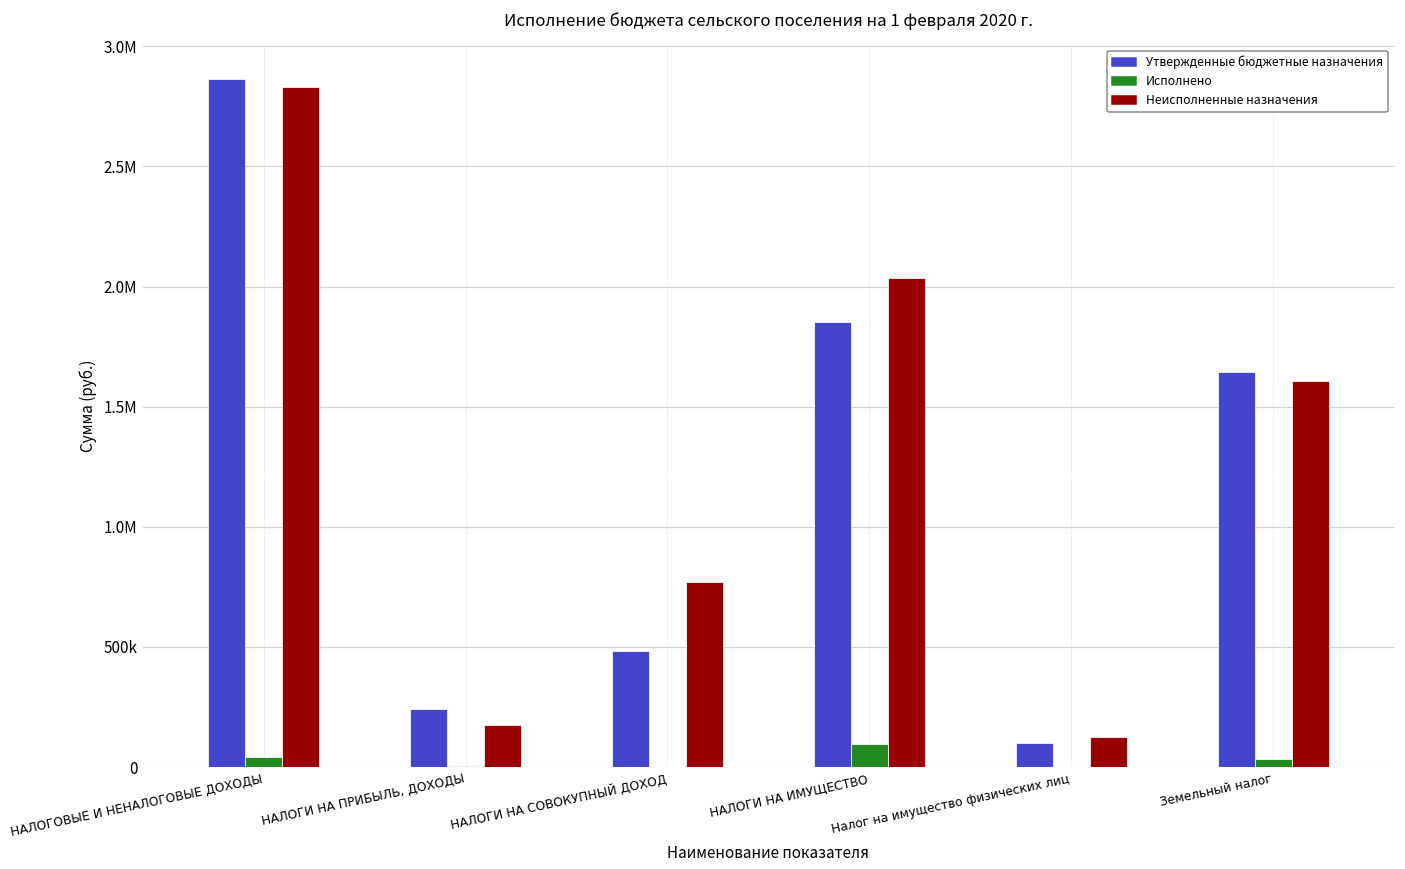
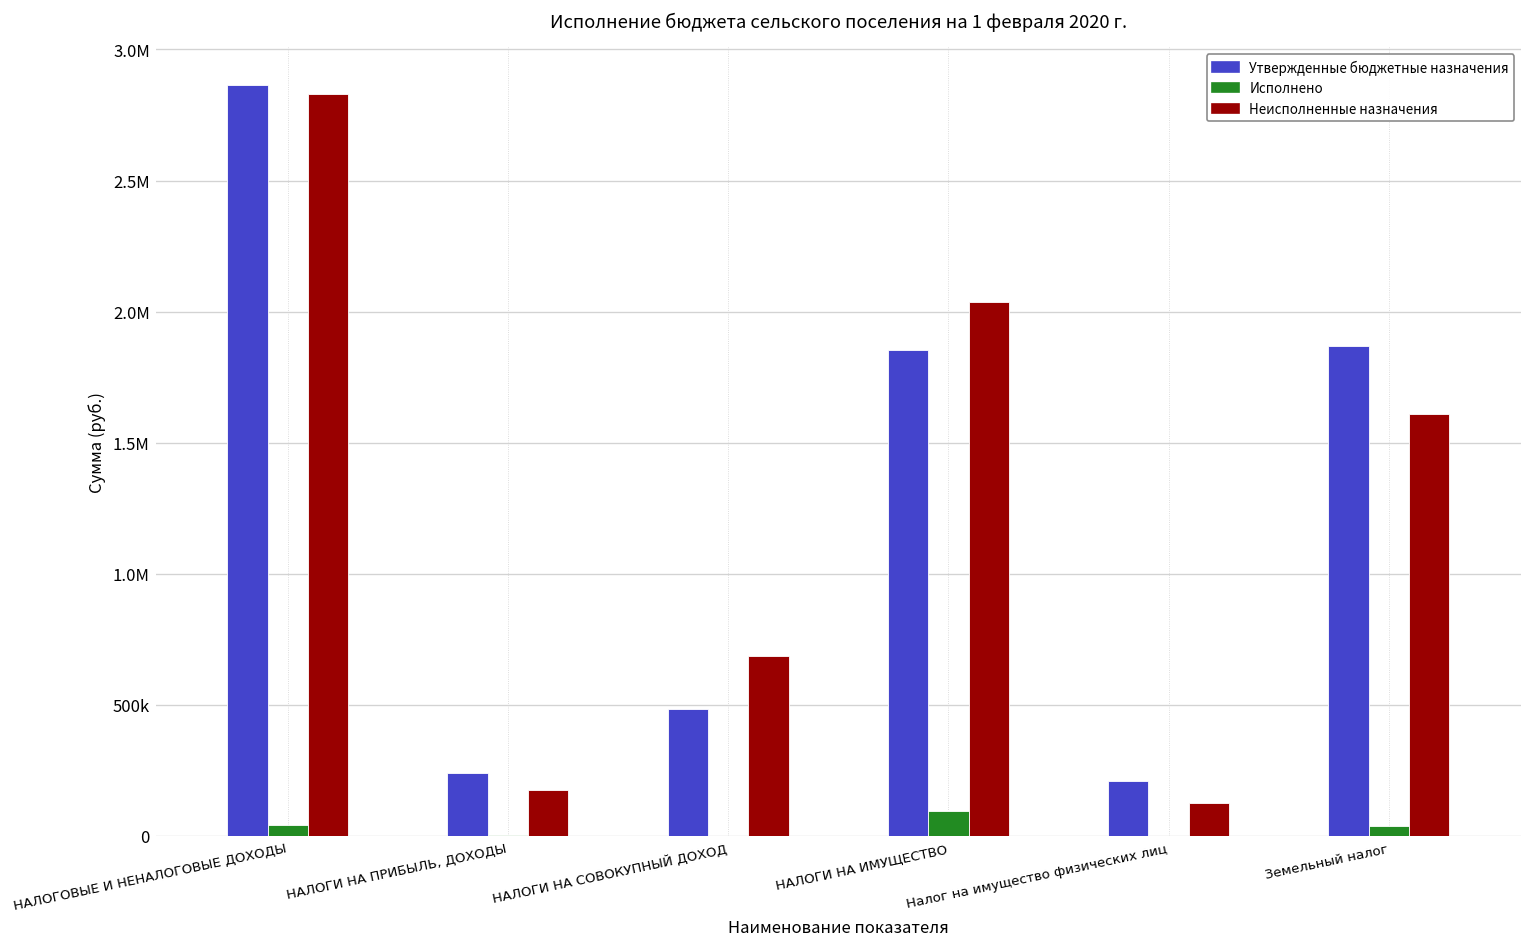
Неисполненные назначения, НАЛОГИ НА СОВОКУПНЫЙ ДОХОД: 770000 -> 690000
Утвержденные бюджетные назначения, Налог на имущество физических лиц: 100000 -> 210000
Утвержденные бюджетные назначения, Земельный налог: 1640000 -> 1870000
